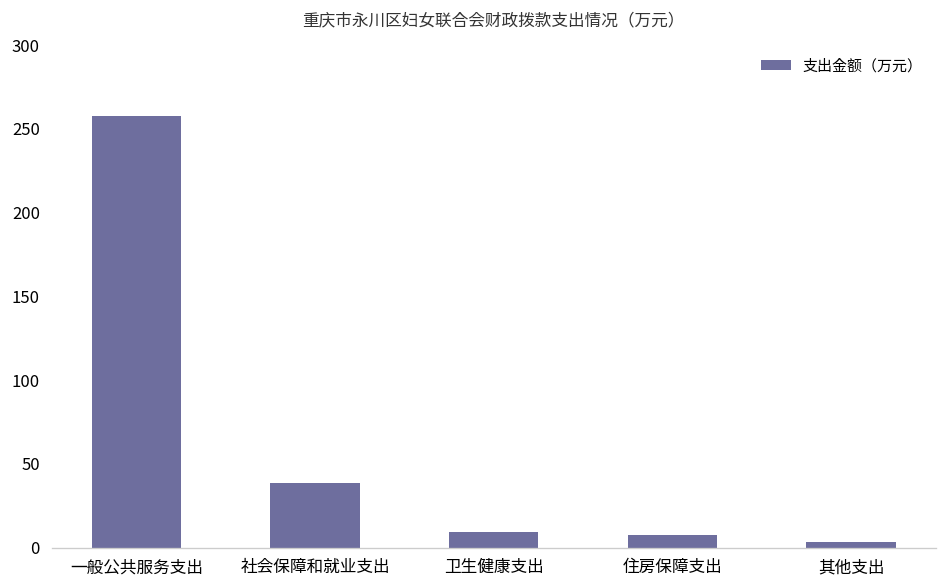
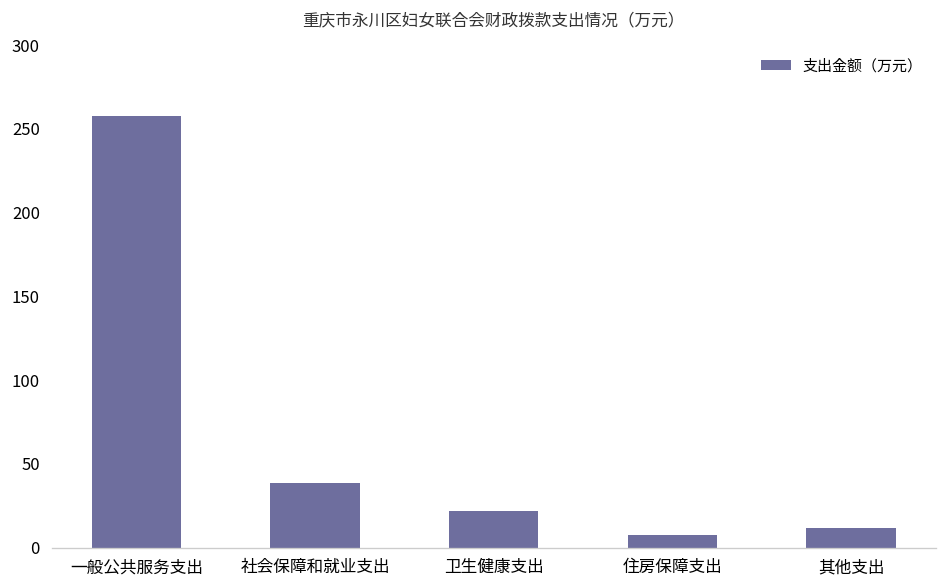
卫生健康支出: 9 -> 22
其他支出: 4 -> 12
